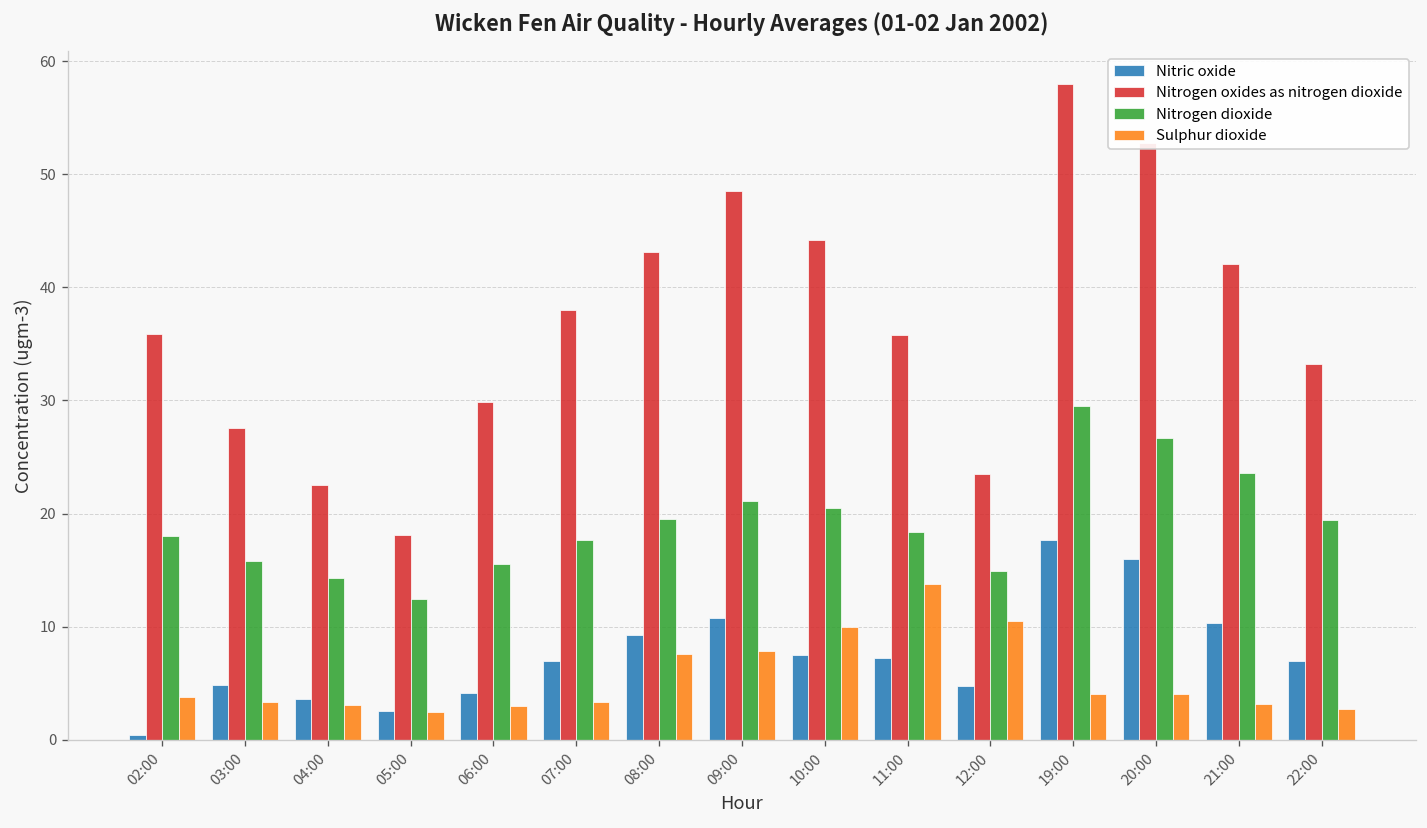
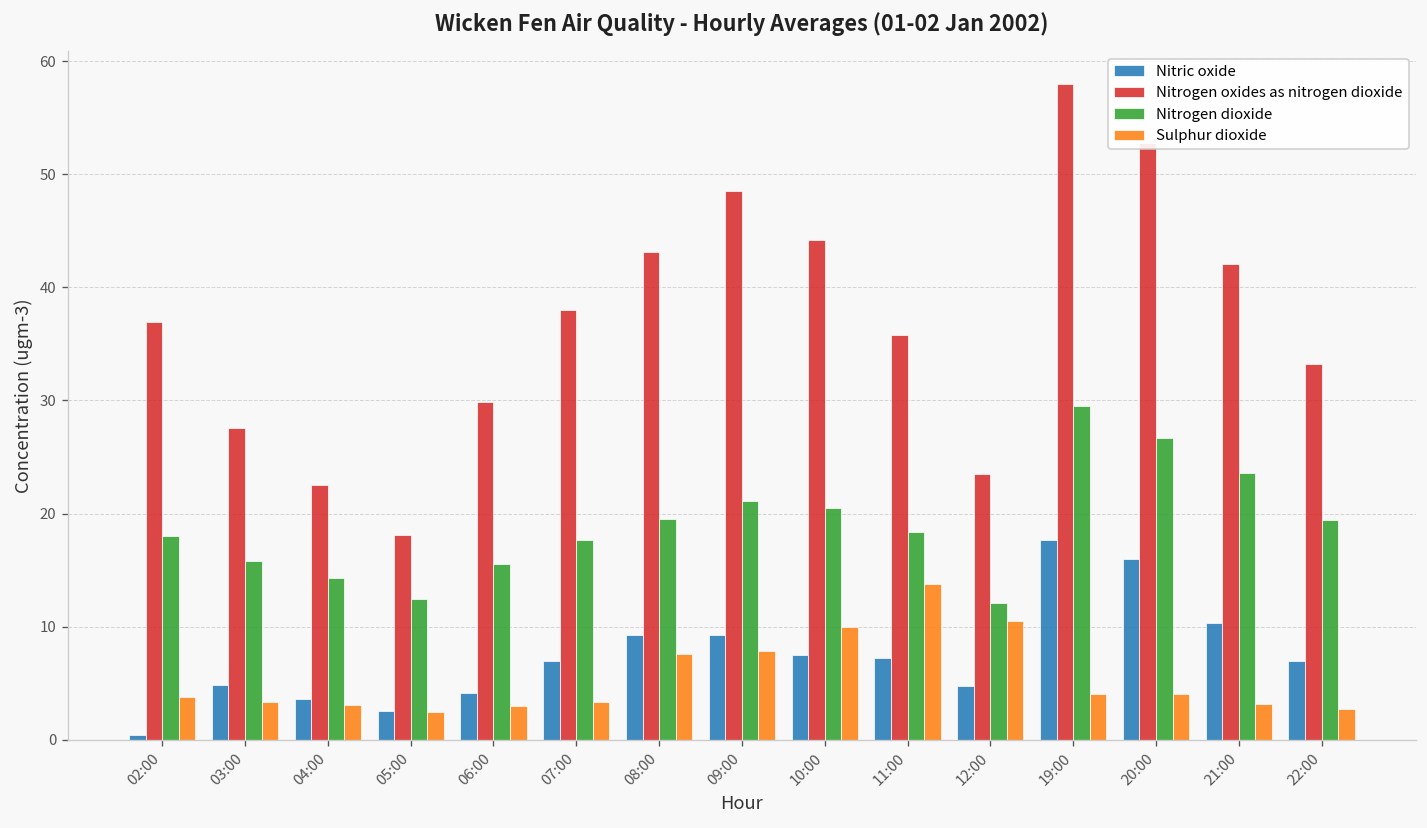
Nitrogen oxides as nitrogen dioxide, 02:00: 36 -> 37
Nitric oxide, 09:00: 11 -> 9
Nitrogen dioxide, 12:00: 15 -> 12
